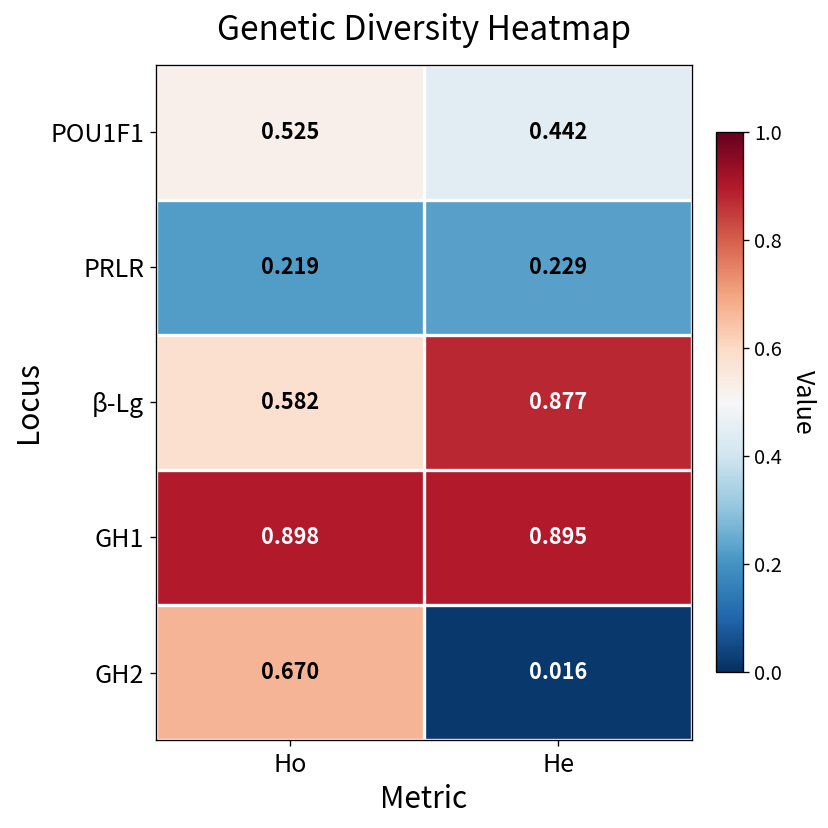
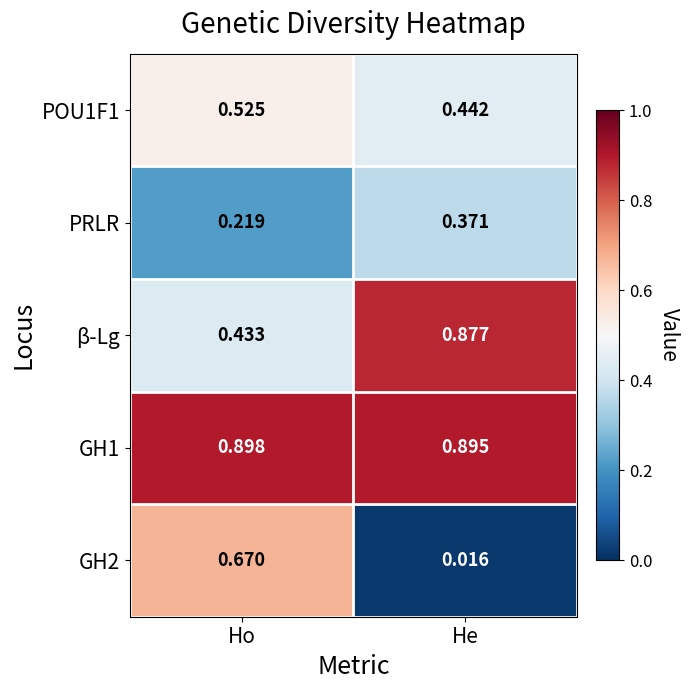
PRLR, He: 0.229 -> 0.371
β-Lg, Ho: 0.582 -> 0.433
